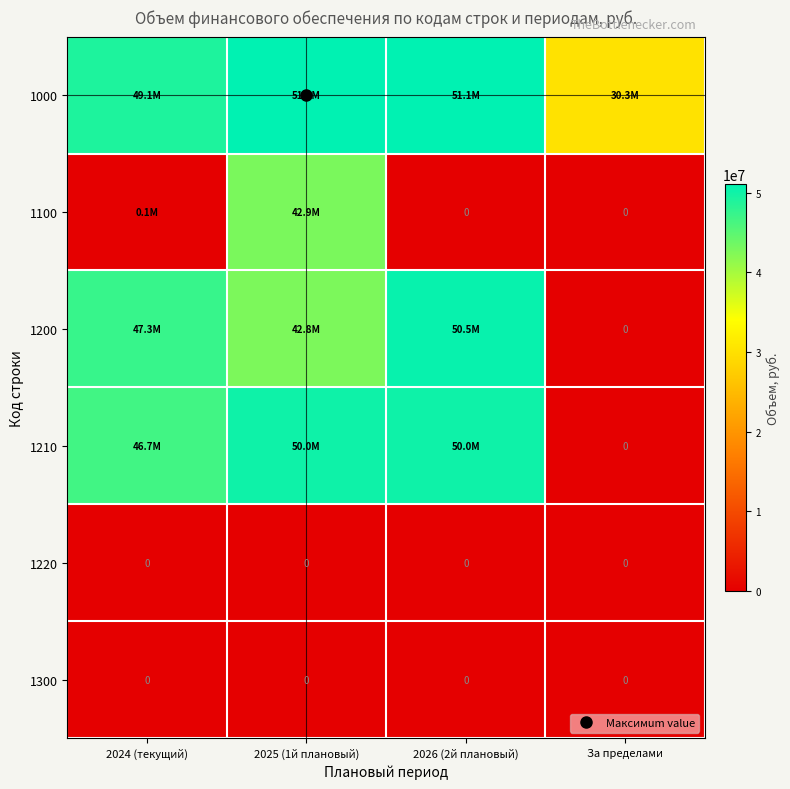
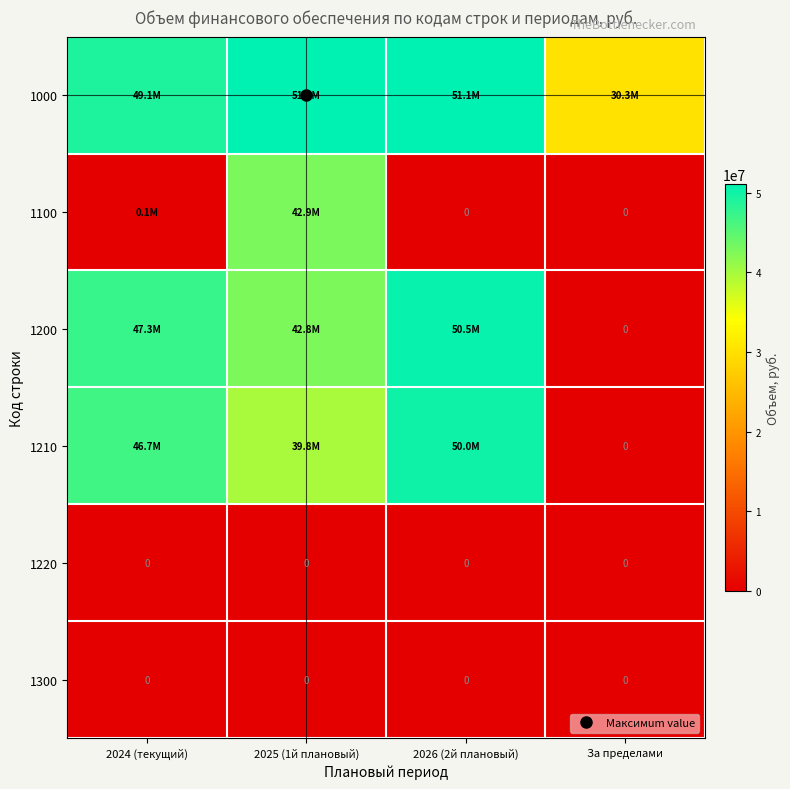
1210, 2025 (1й плановый): 50.0M -> 39.8M
